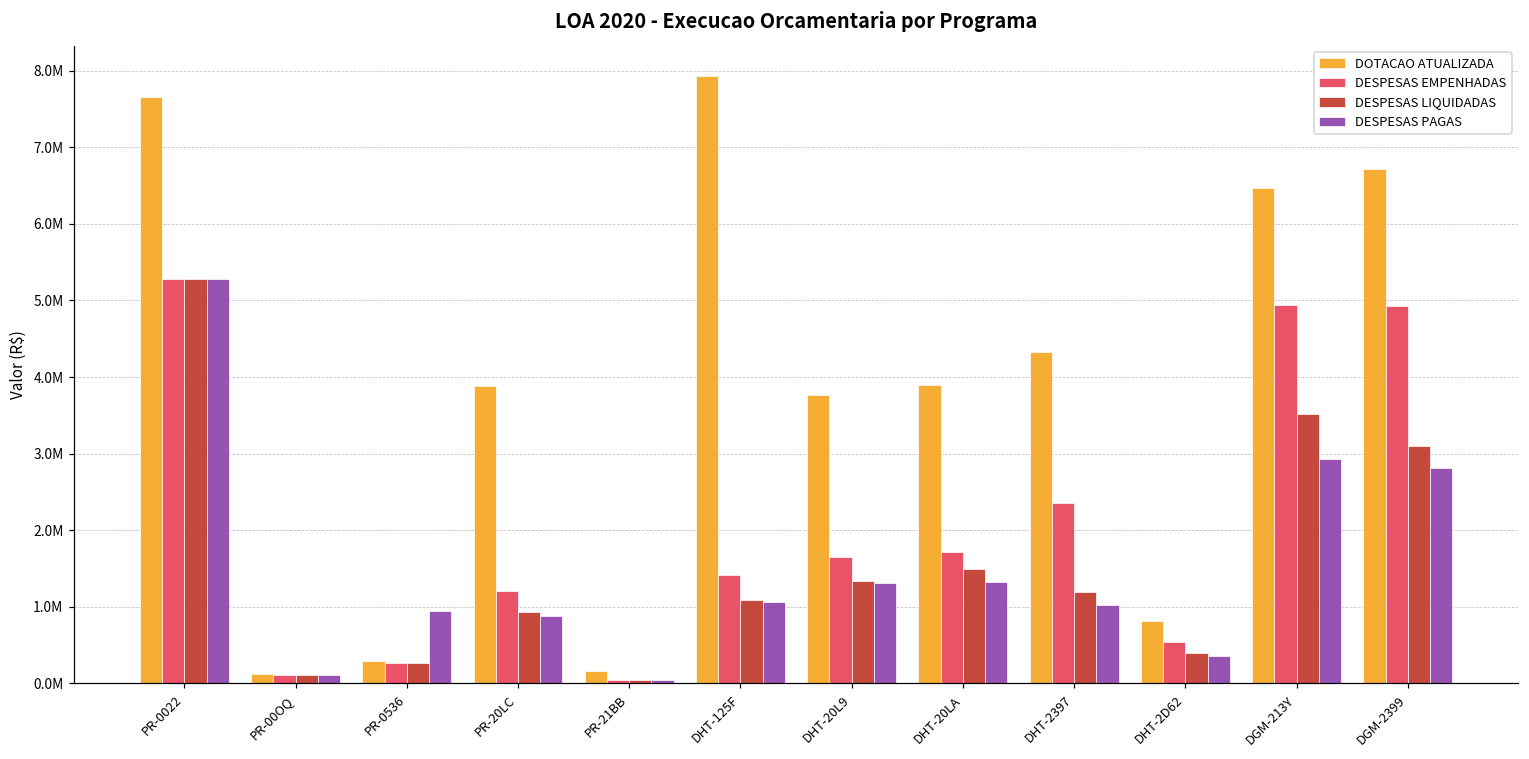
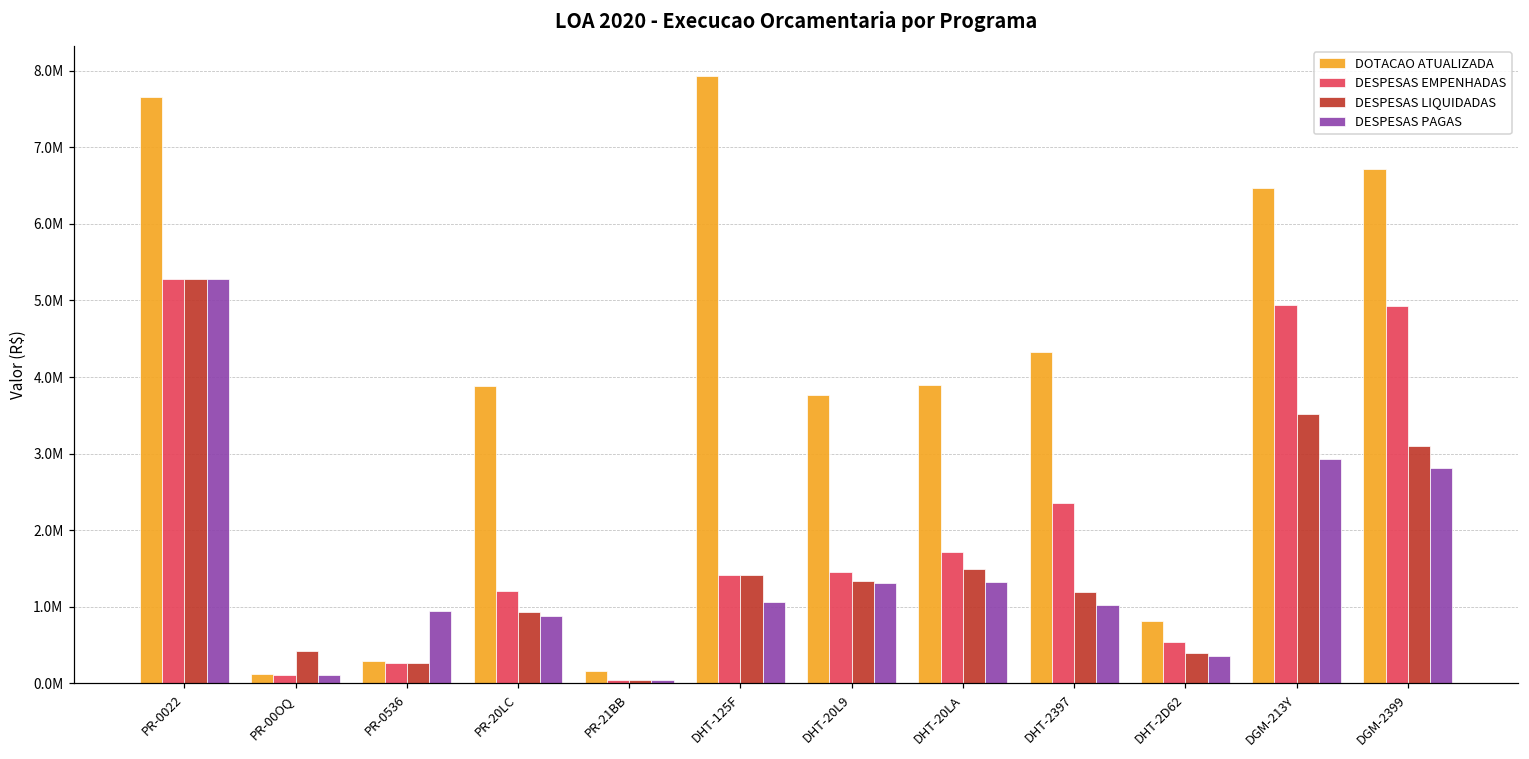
DESPESAS LIQUIDADAS, PR-00OQ: 100000 -> 400000
DESPESAS LIQUIDADAS, DHT-125F: 1100000 -> 1400000
DESPESAS EMPENHADAS, DHT-20L9: 1600000 -> 1500000
